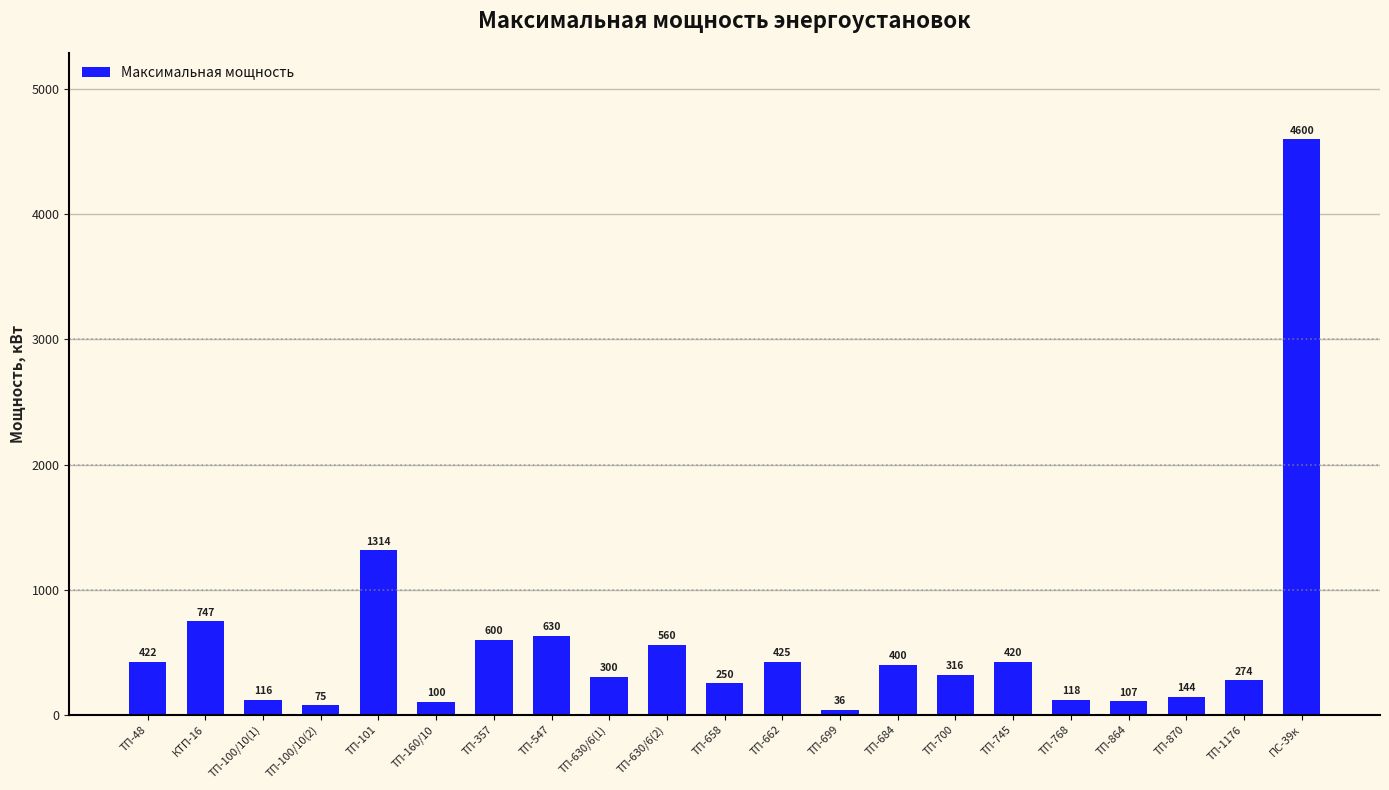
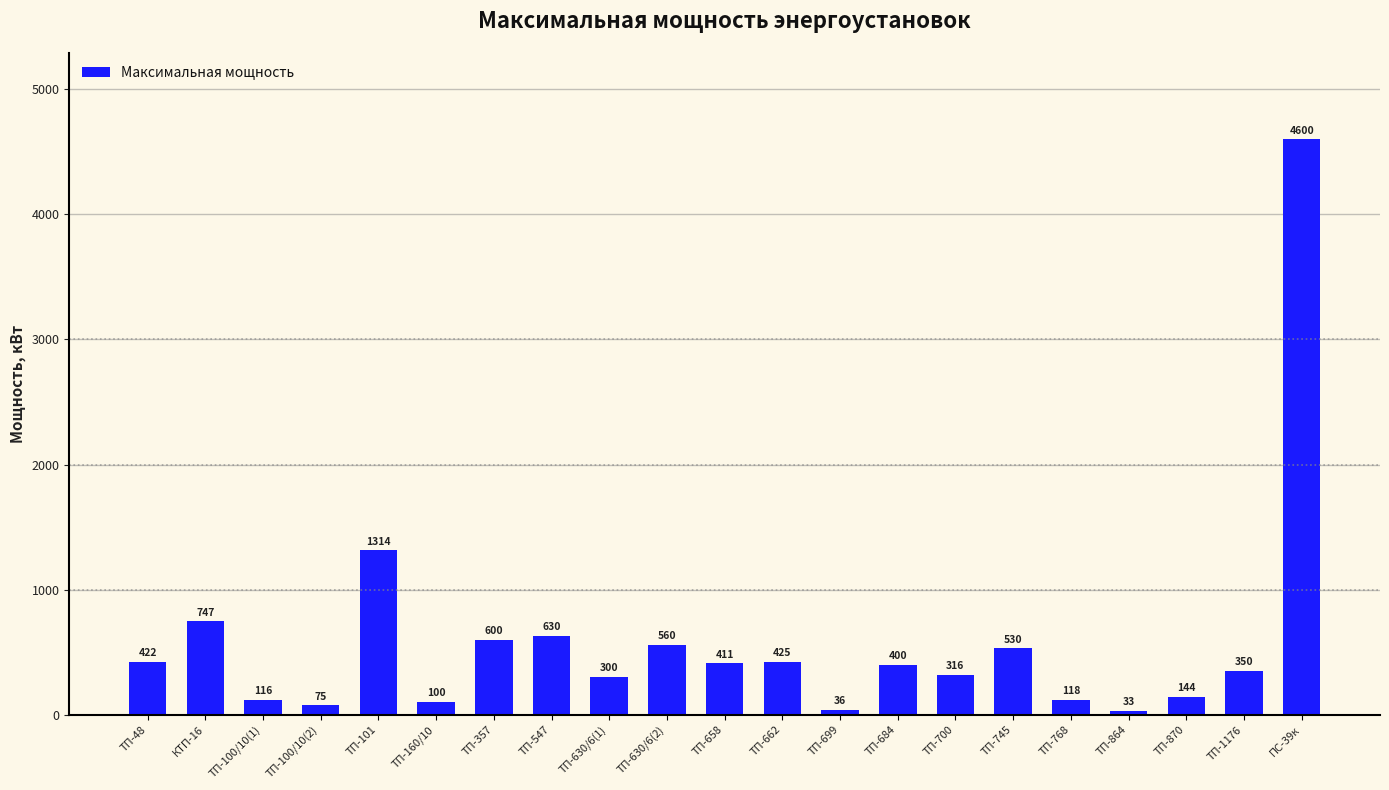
ТП-658: 250 -> 411
ТП-745: 420 -> 530
ТП-864: 107 -> 33
ТП-1176: 274 -> 350
